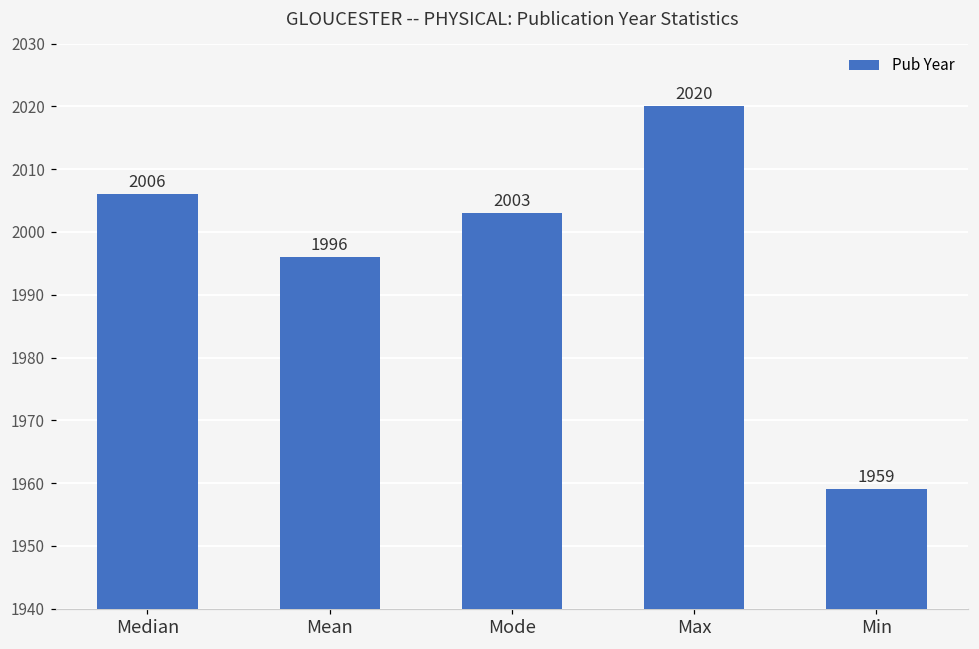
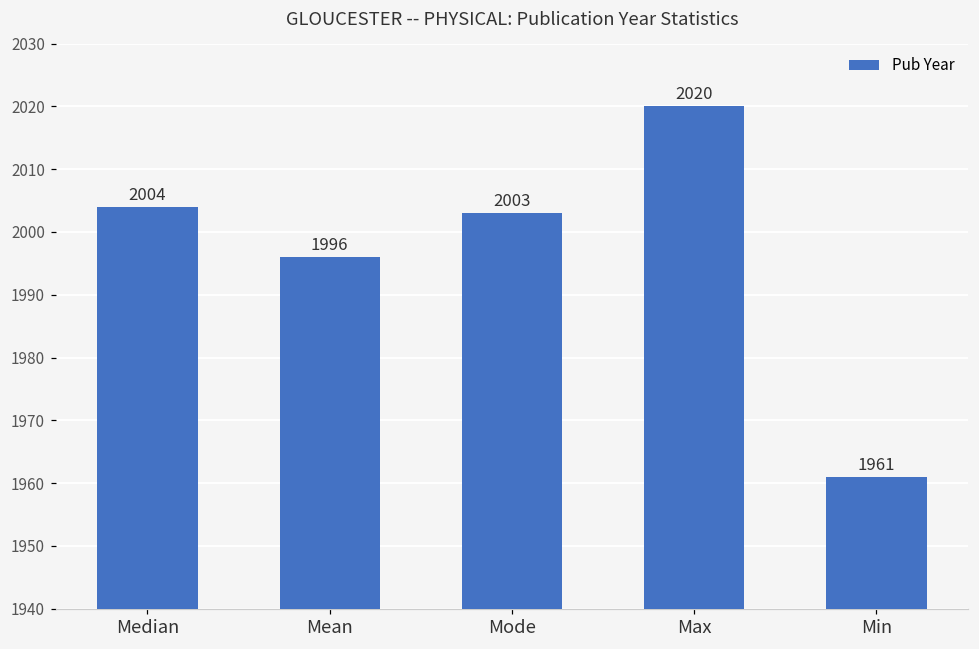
Median: 2006 -> 2004
Min: 1959 -> 1961
